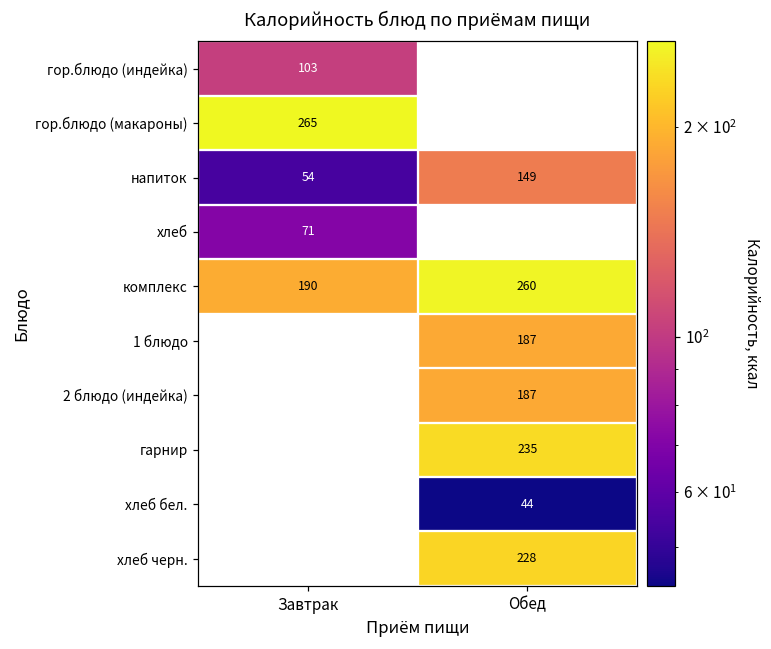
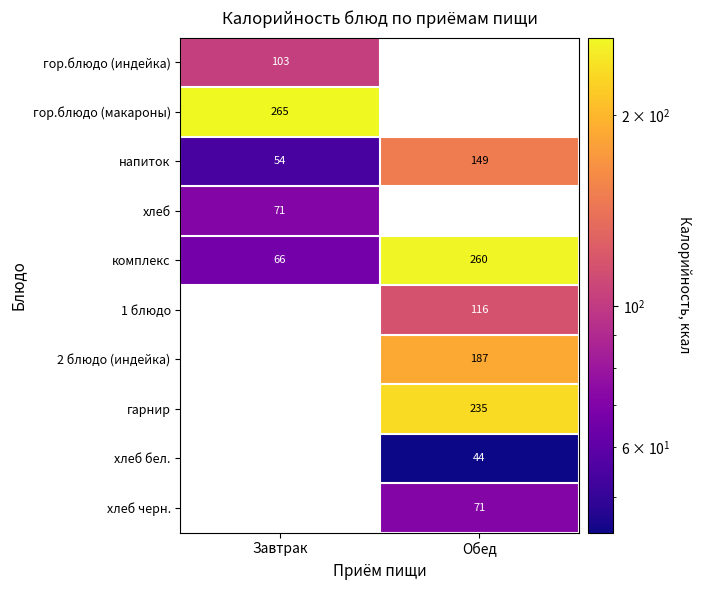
комплекс, Завтрак: 190 -> 66
1 блюдо, Обед: 187 -> 116
хлеб черн., Обед: 228 -> 71
